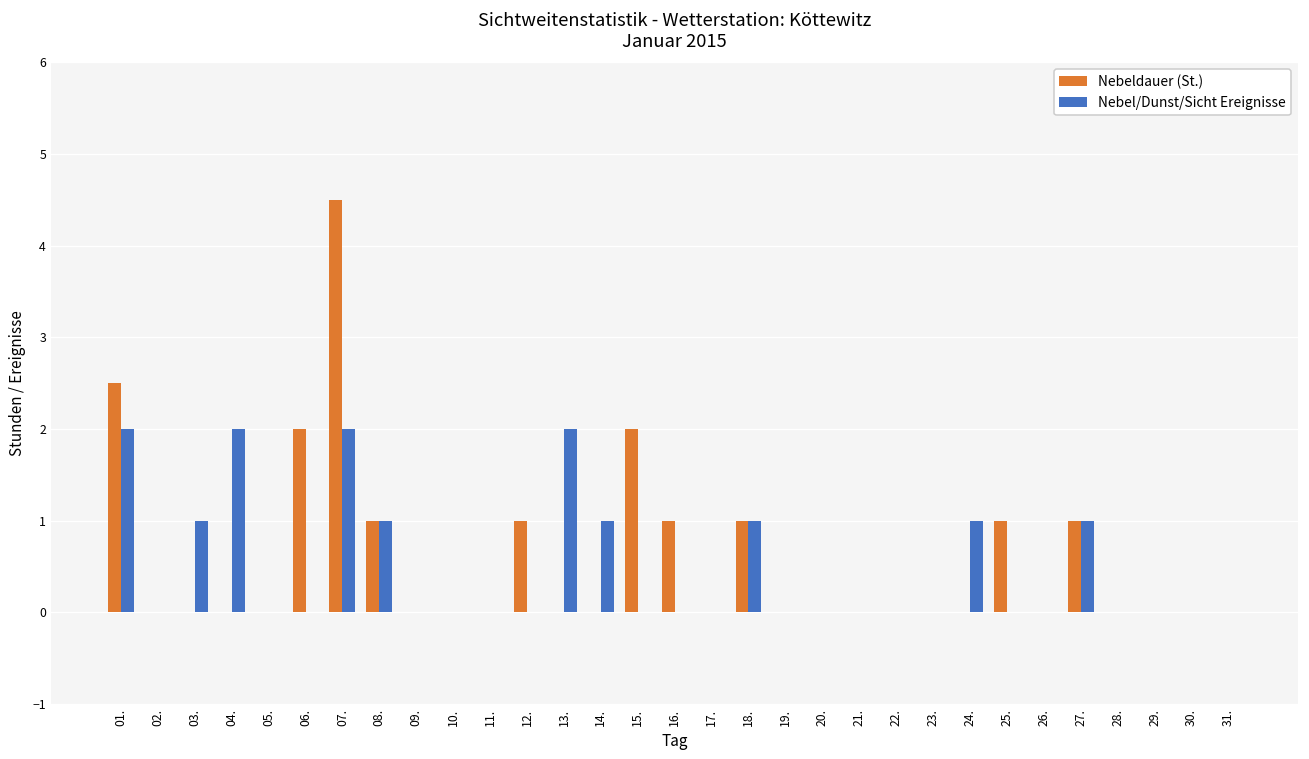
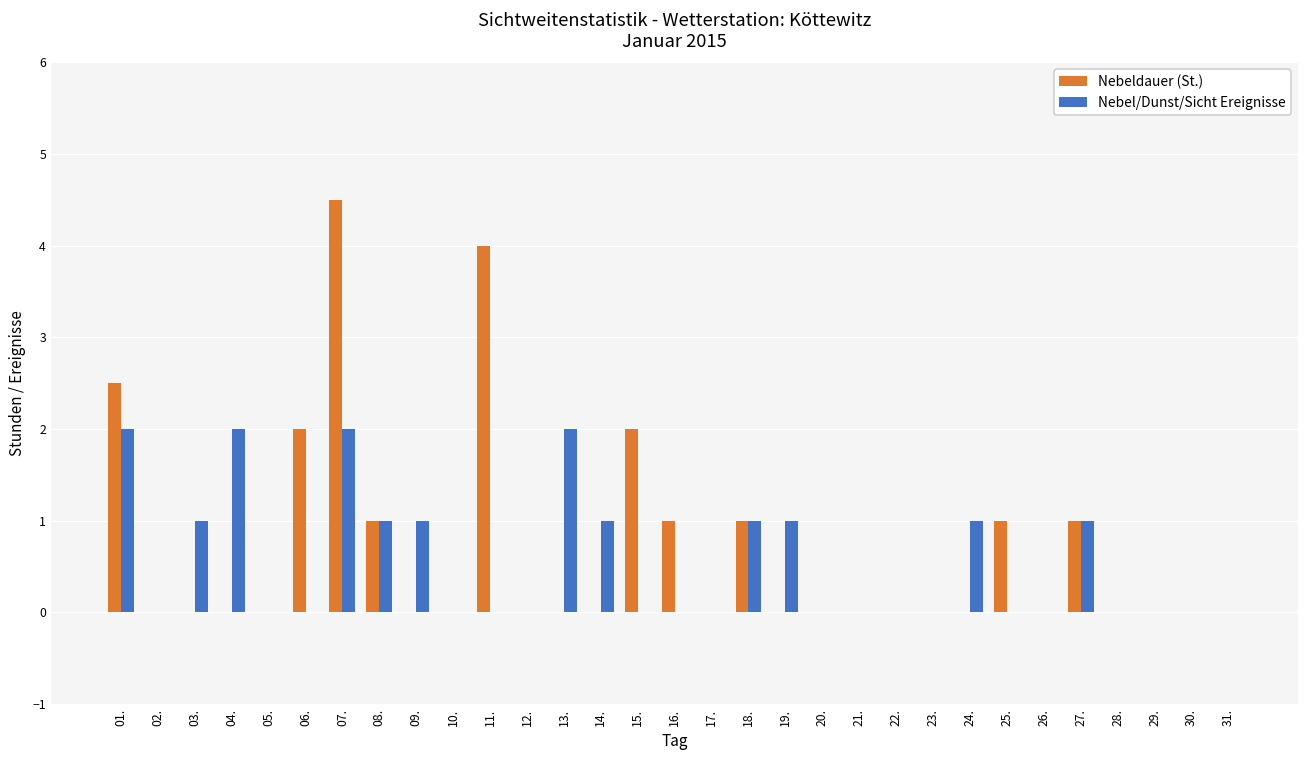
Nebel/Dunst/Sicht Ereignisse, 09.: 0 -> 1
Nebeldauer (St.), 11.: 0 -> 4
Nebeldauer (St.), 12.: 1 -> 0
Nebel/Dunst/Sicht Ereignisse, 19.: 0 -> 1
